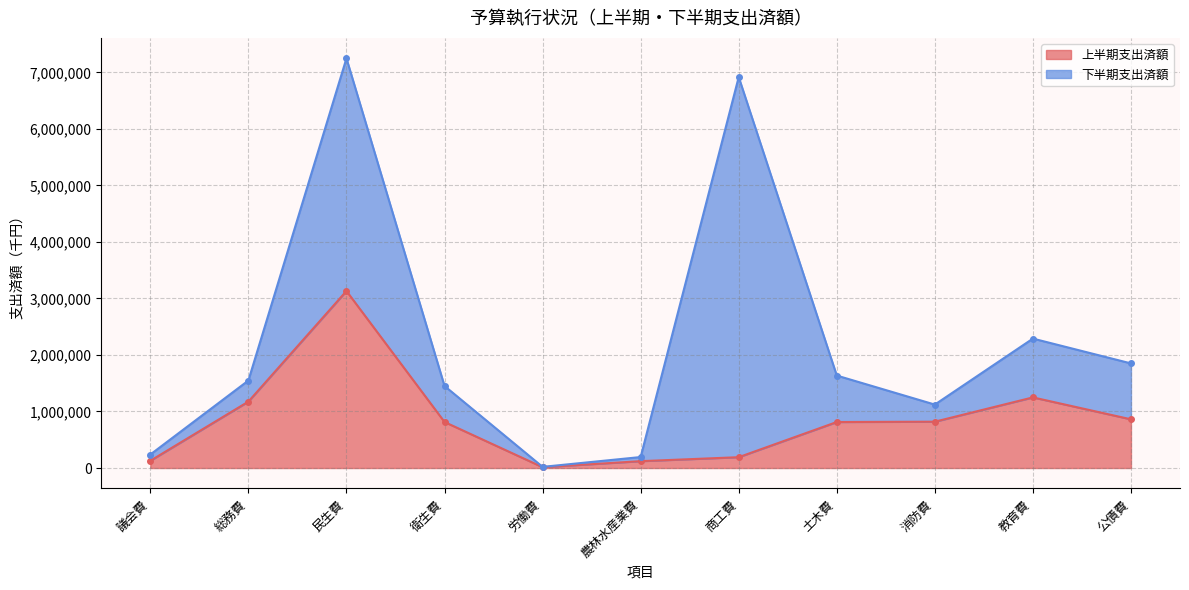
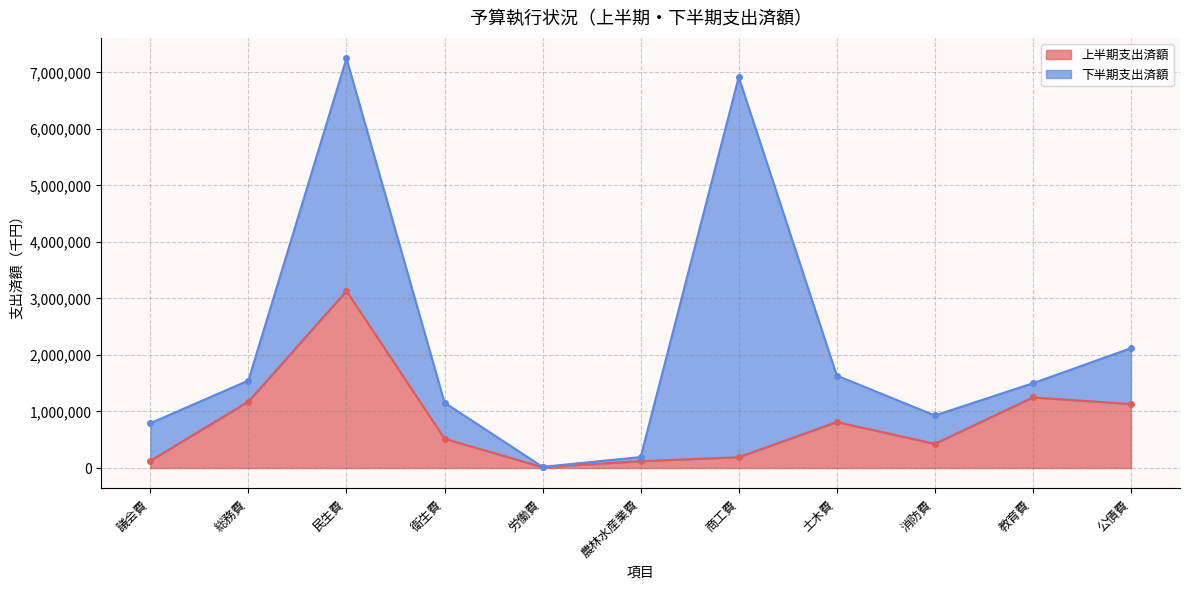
下半期支出済額, 議会費: 100,000 -> 700,000
上半期支出済額, 衛生費: 800,000 -> 500,000
上半期支出済額, 消防費: 800,000 -> 400,000
下半期支出済額, 消防費: 300,000 -> 500,000
下半期支出済額, 教育費: 1,000,000 -> 300,000
上半期支出済額, 公債費: 900,000 -> 1,100,000
